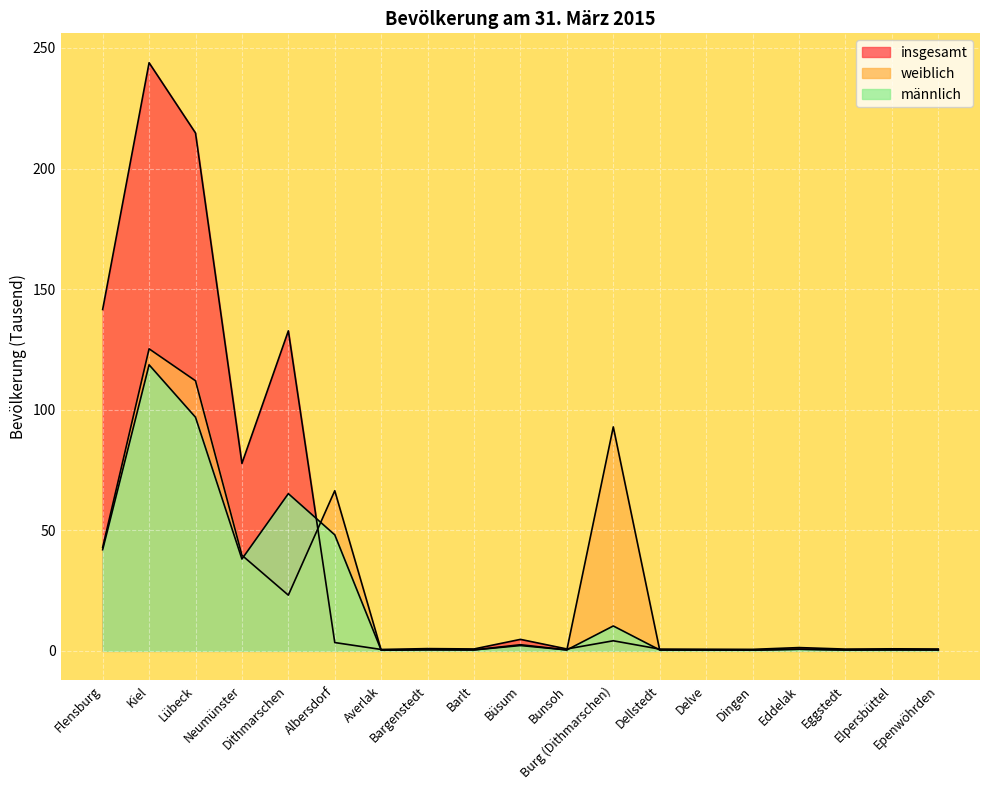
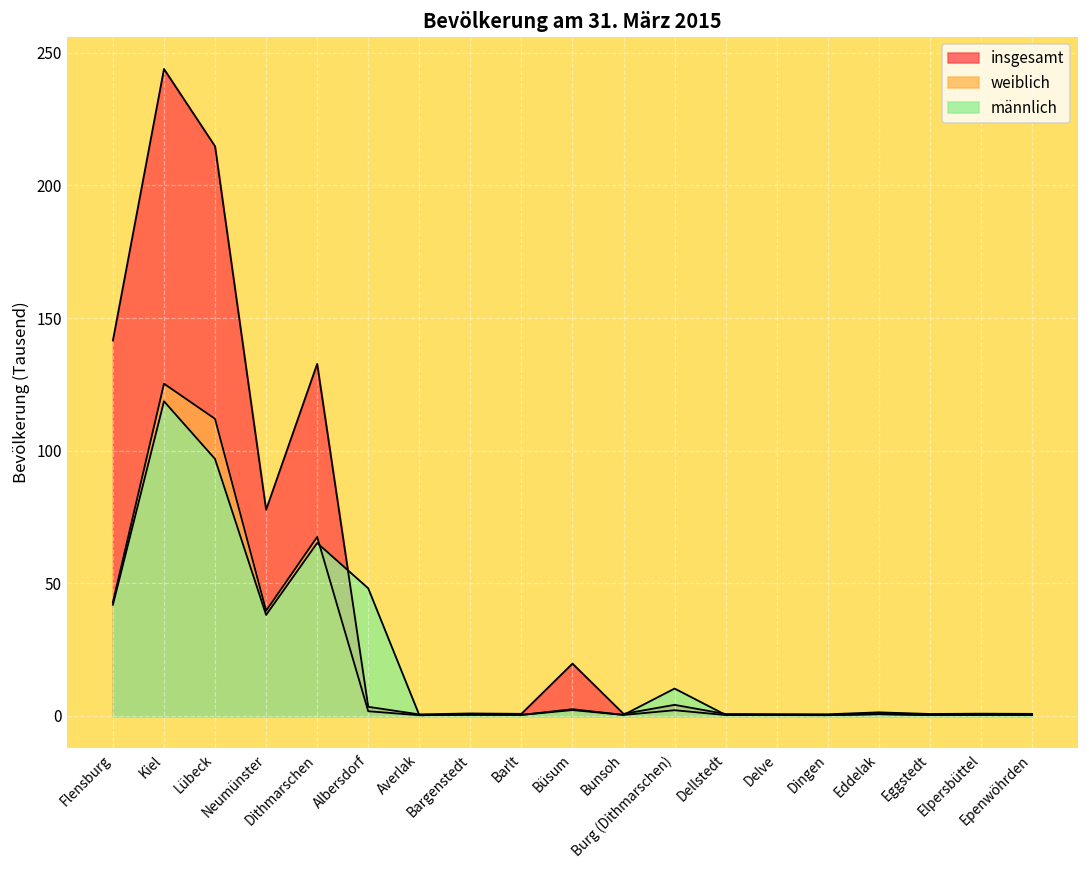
weiblich, Dithmarschen: 23 -> 67
weiblich, Albersdorf: 66 -> 2
insgesamt, Büsum: 5 -> 20
weiblich, Burg (Dithmarschen): 93 -> 2
